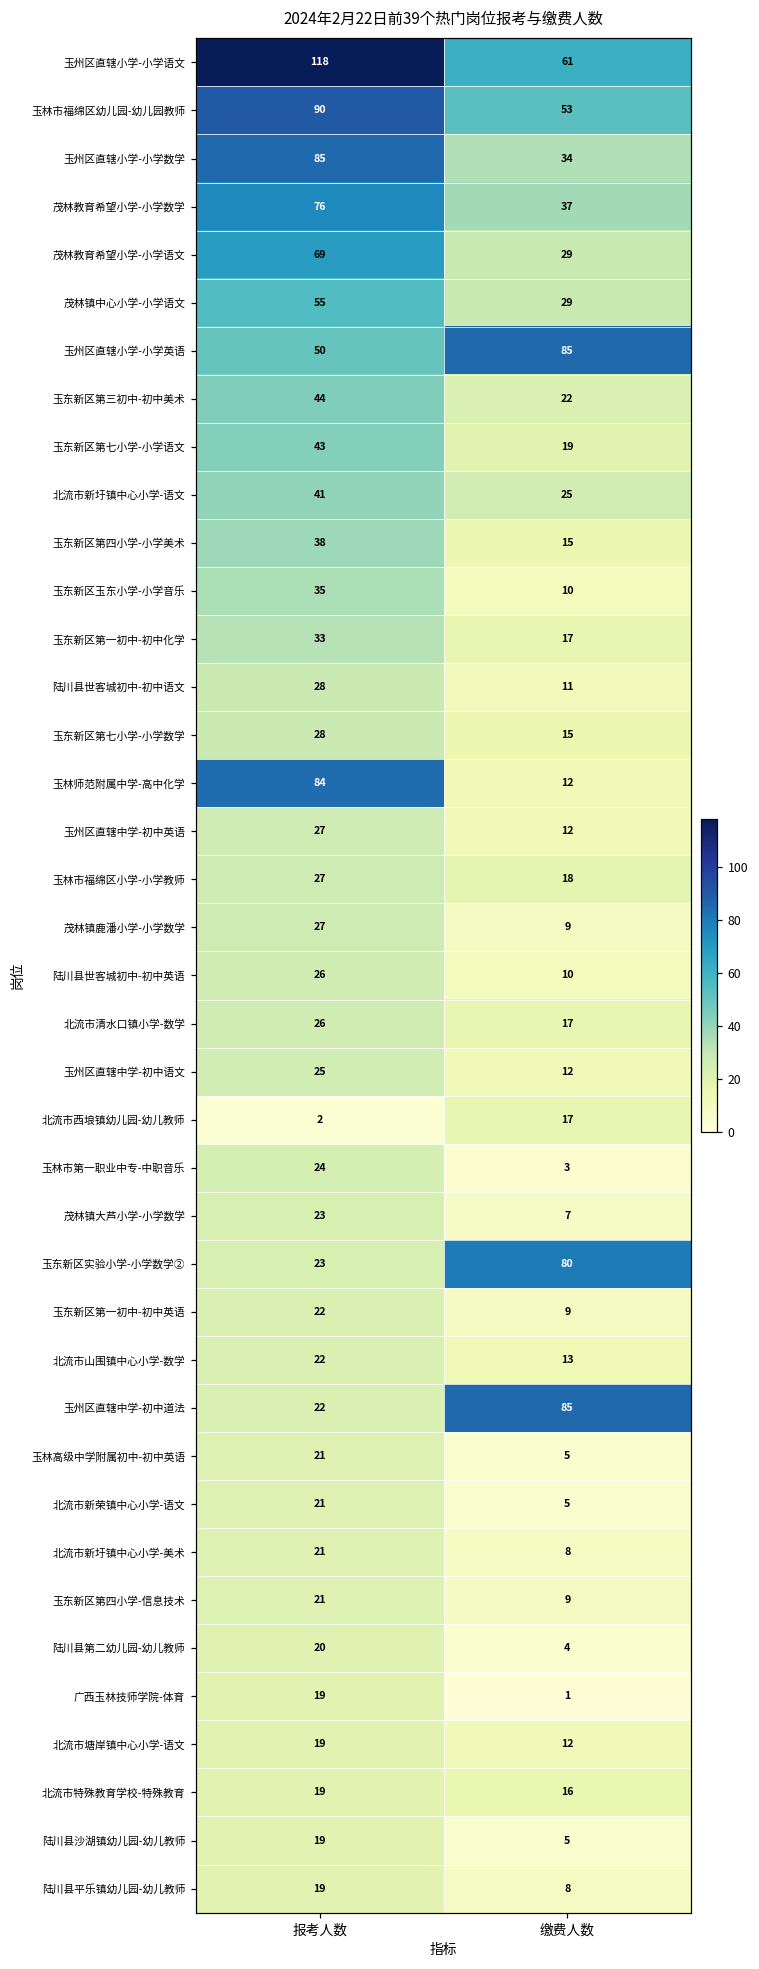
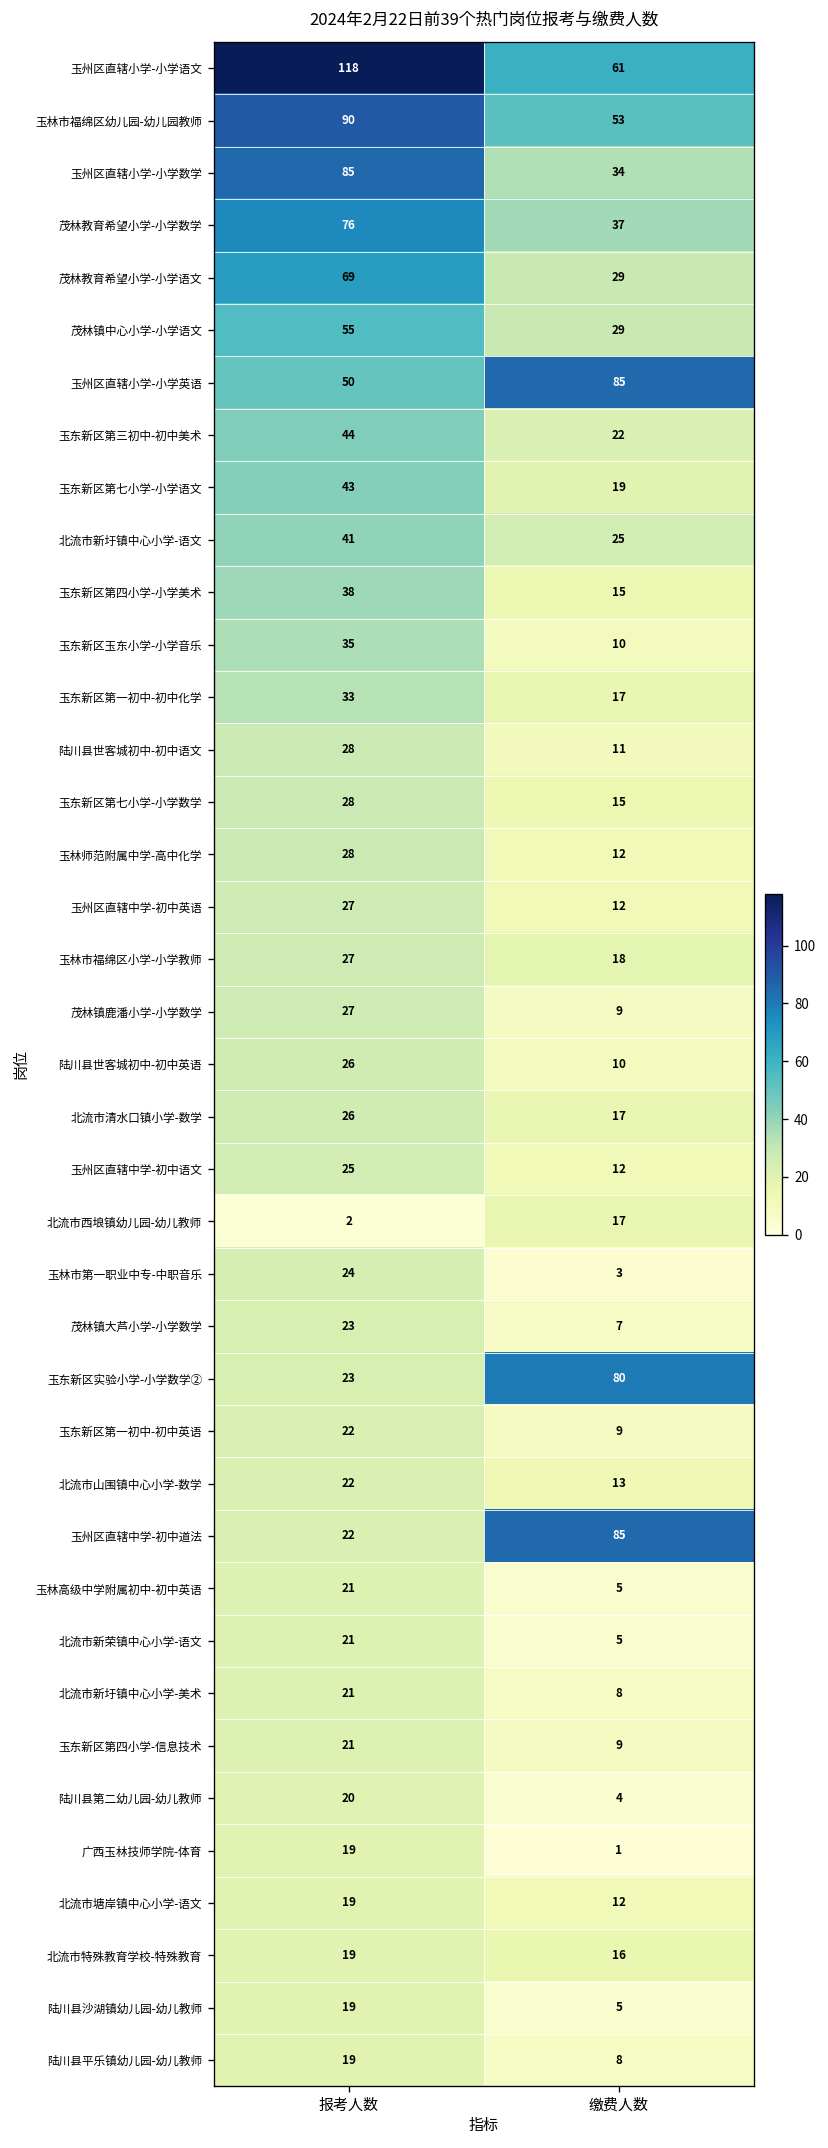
玉林师范附属中学-高中化学, 报考人数: 84 -> 28
